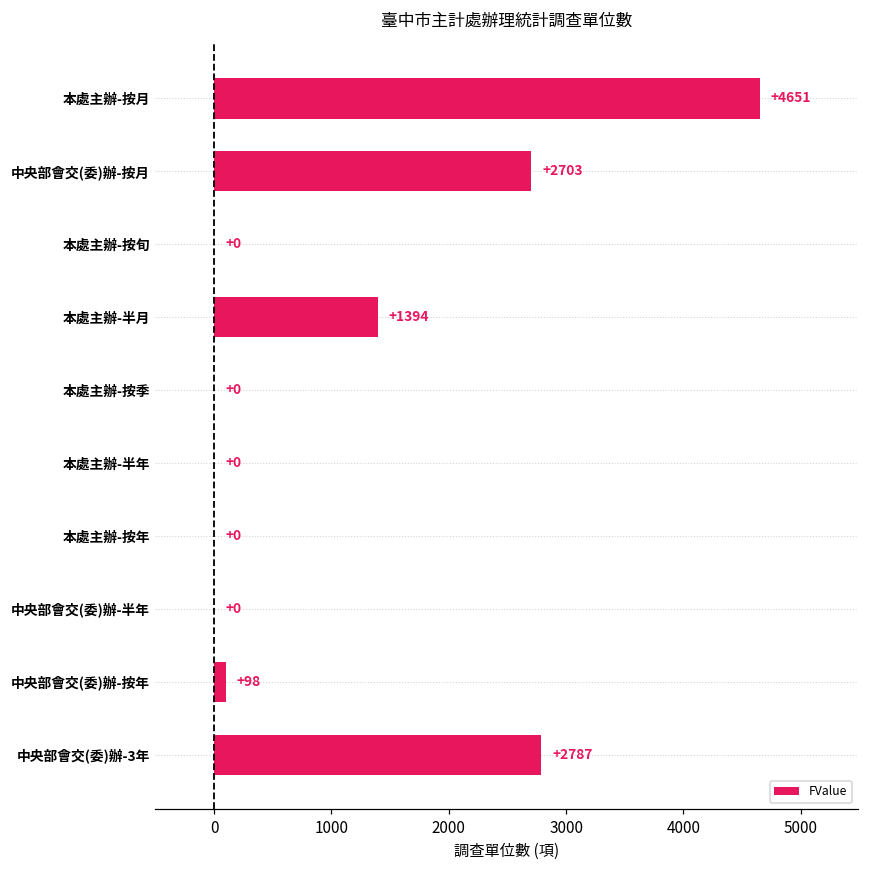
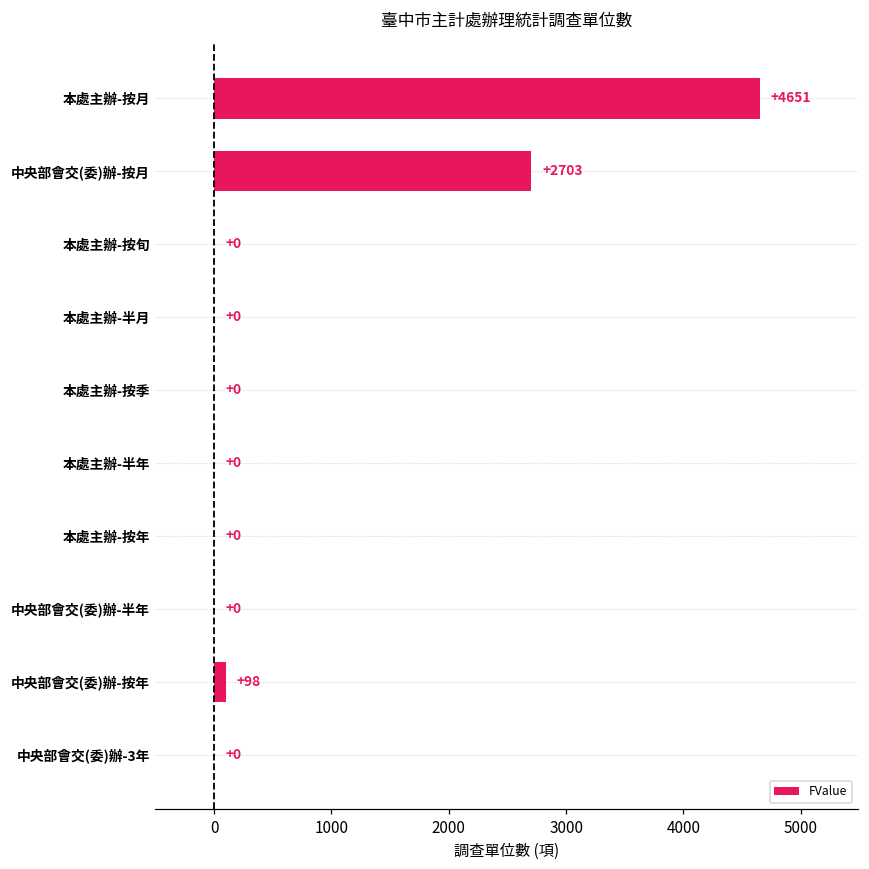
本處主辦-半月: +1394 -> +0
中央部會交(委)辦-3年: +2787 -> +0
